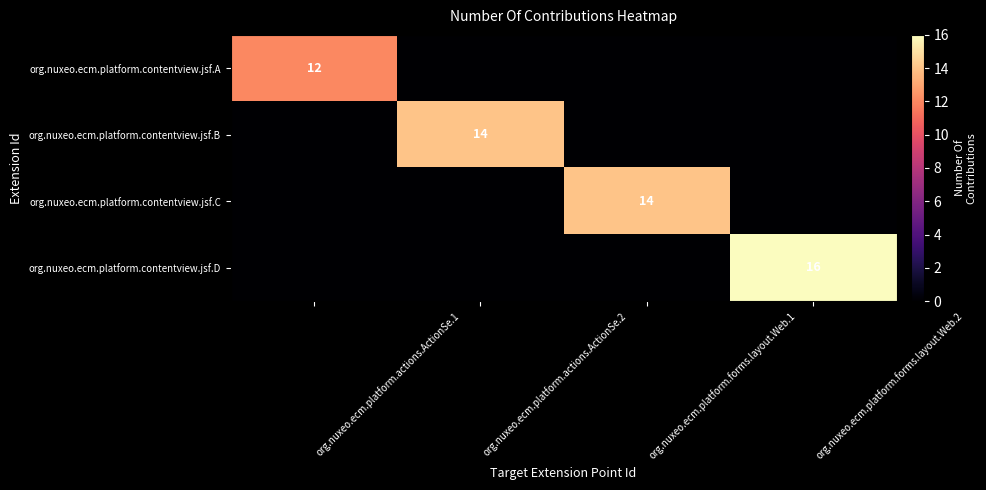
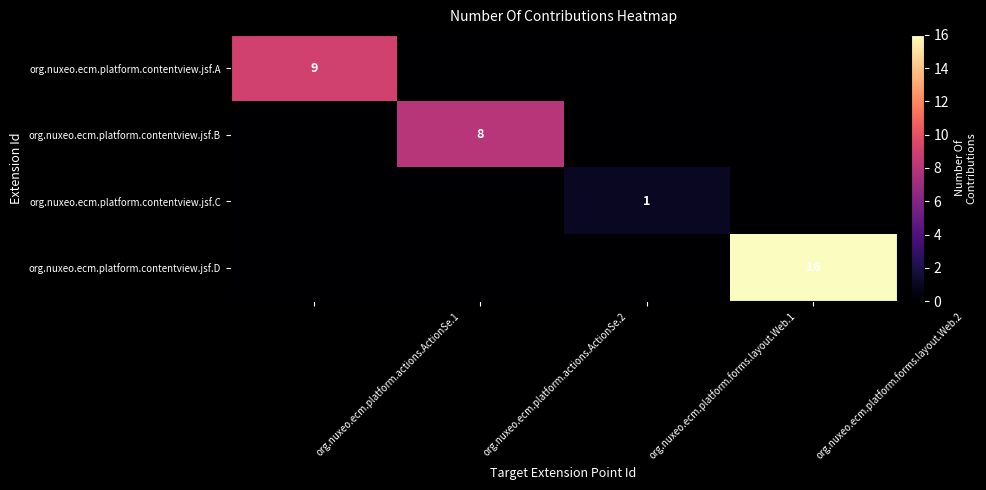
org.nuxeo.ecm.platform.contentview.jsf.A, org.nuxeo.ecm.platform.actions.ActionSe.1: 12 -> 9
org.nuxeo.ecm.platform.contentview.jsf.B, org.nuxeo.ecm.platform.actions.ActionSe.2: 14 -> 8
org.nuxeo.ecm.platform.contentview.jsf.C, org.nuxeo.ecm.platform.forms.layout.Web.1: 14 -> 1
